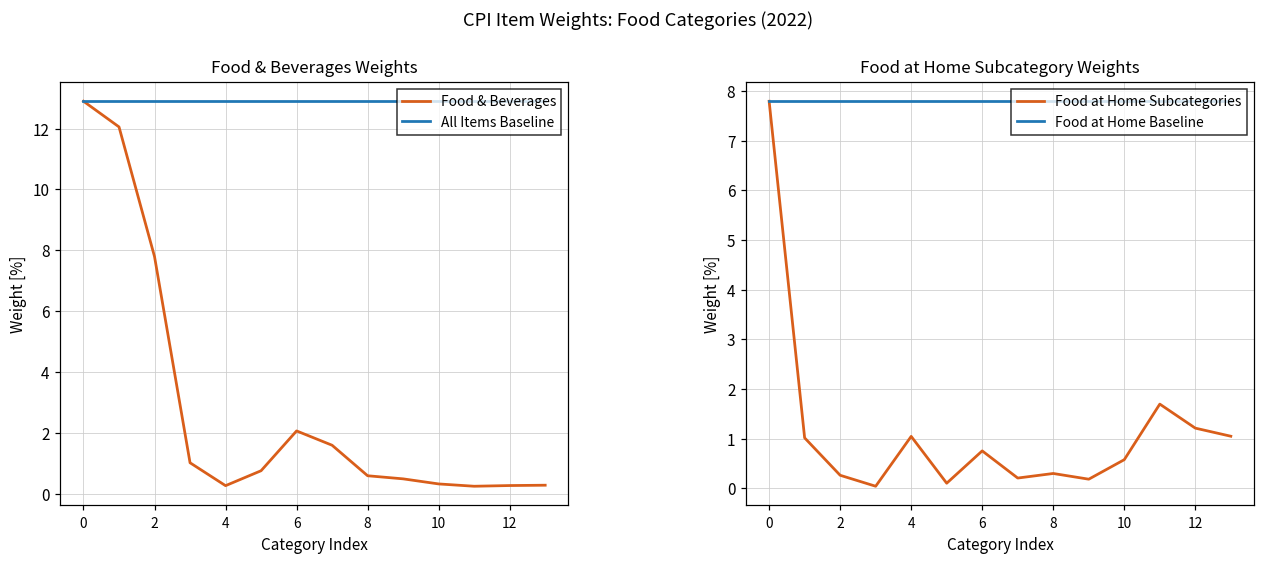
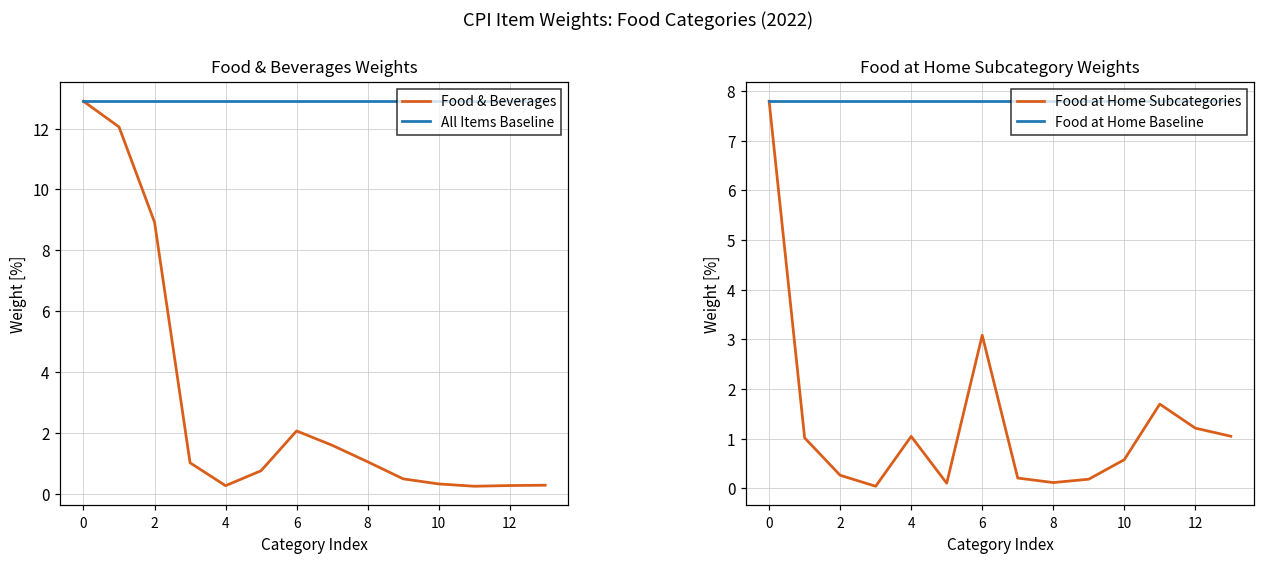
Food & Beverages Weights, Food & Beverages, 2: 7.8 -> 8.9
Food & Beverages Weights, Food & Beverages, 8: 0.6 -> 1.0
Food at Home Subcategory Weights, Food at Home Subcategories, 6: 0.8 -> 3.1
Food at Home Subcategory Weights, Food at Home Subcategories, 8: 0.3 -> 0.1
